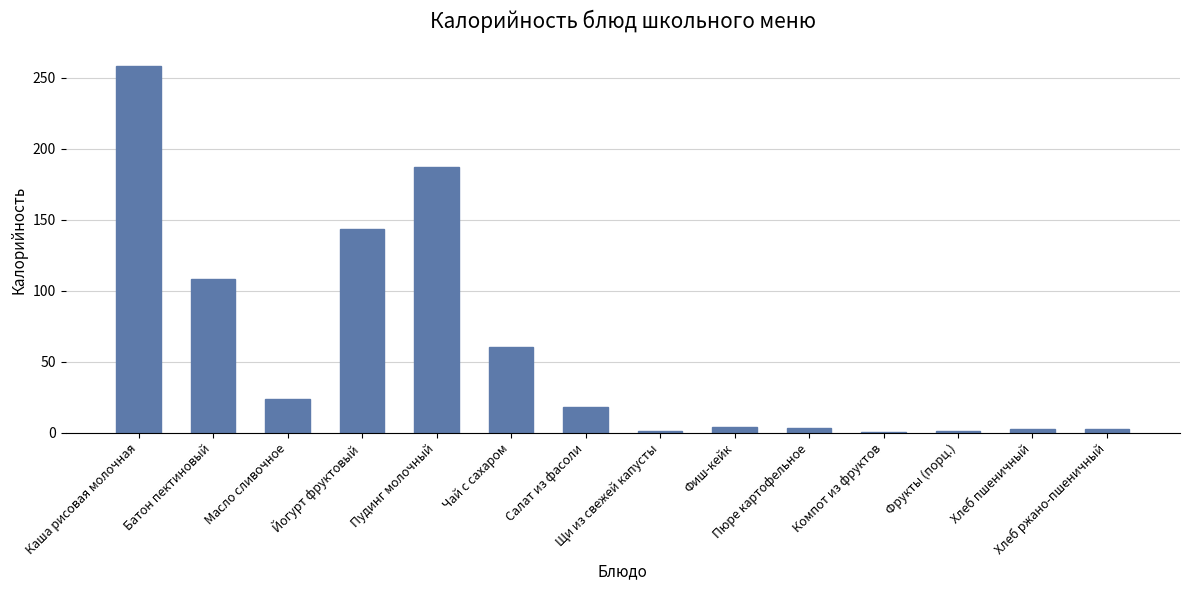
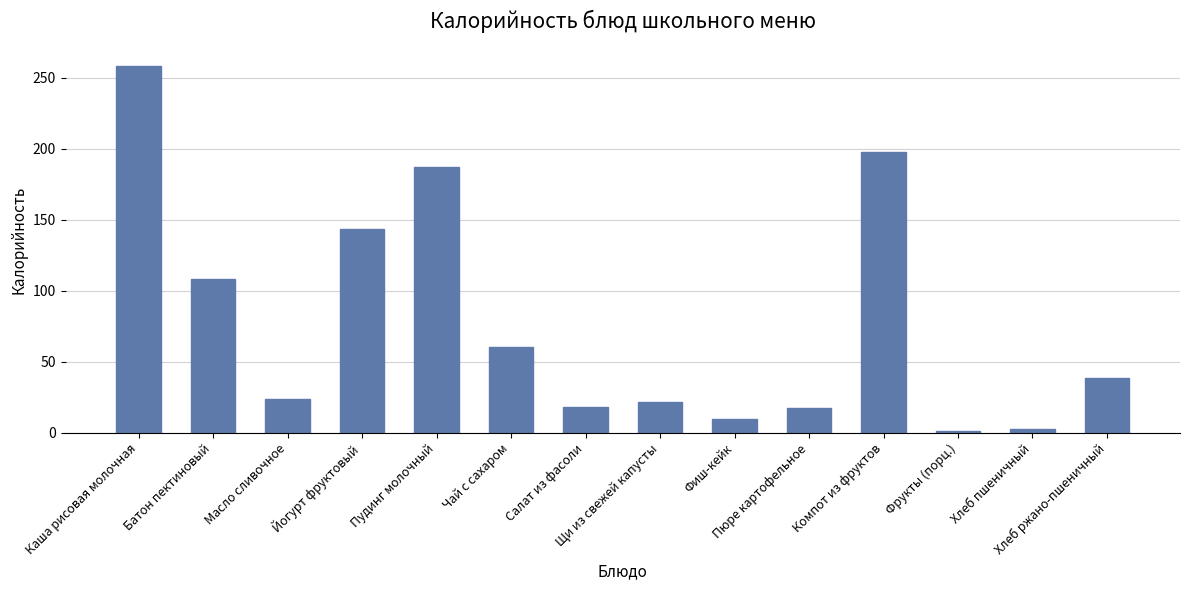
Щи из свежей капусты: 1 -> 21
Фиш-кейк: 4 -> 10
Пюре картофельное: 3 -> 18
Компот из фруктов: 0 -> 198
Хлеб ржано-пшеничный: 3 -> 39
